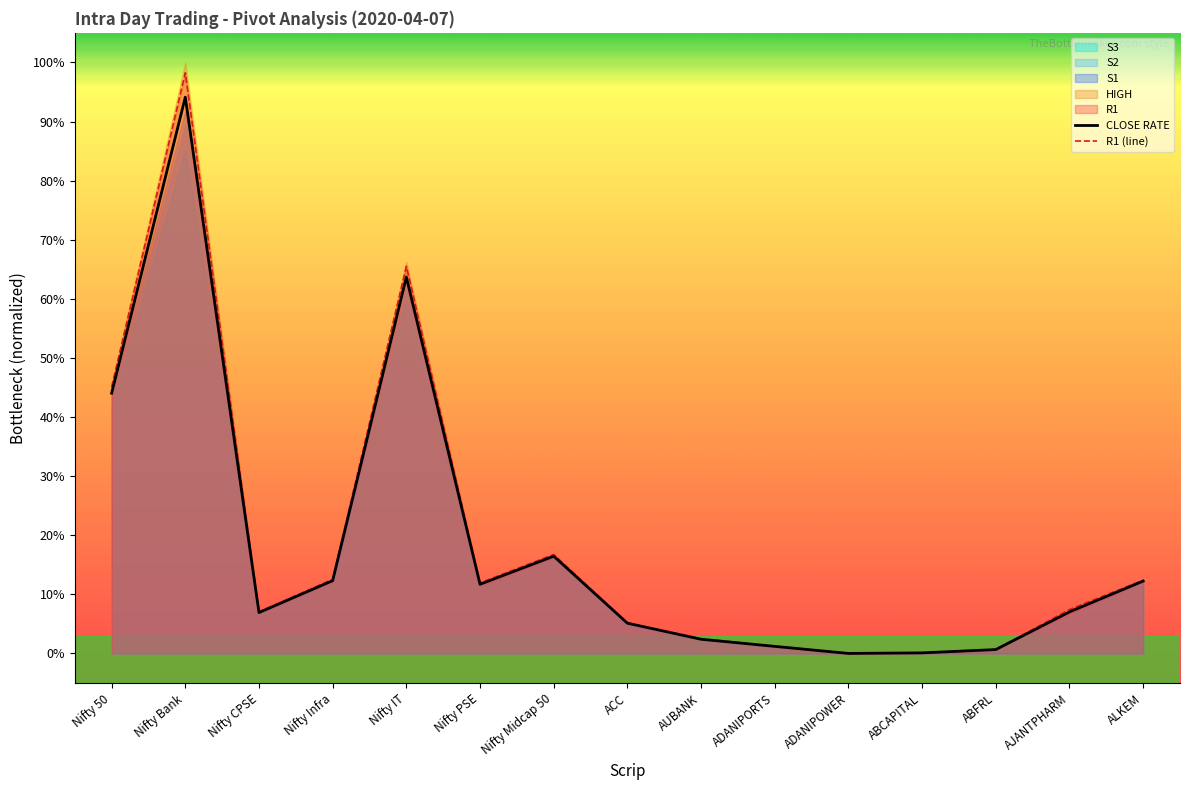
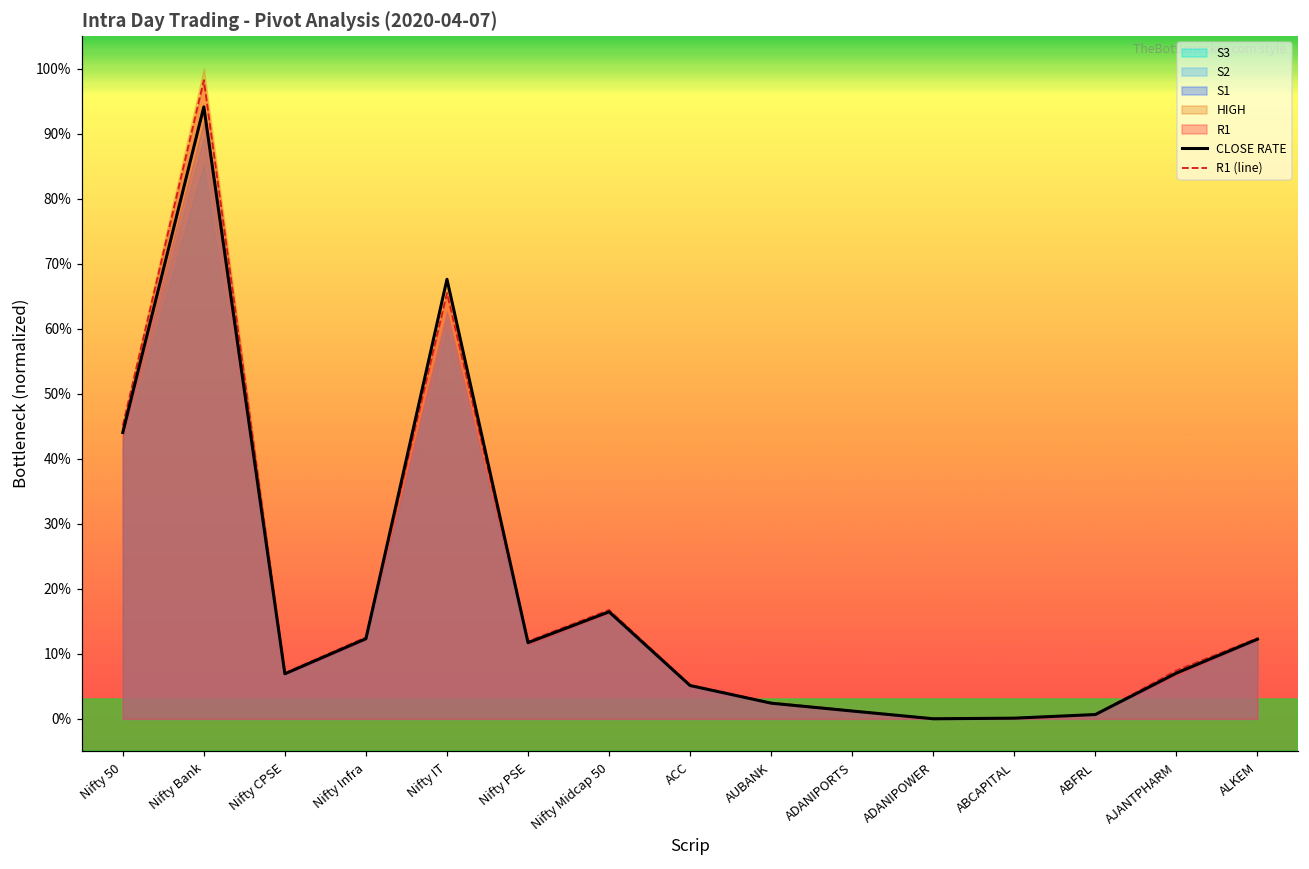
CLOSE RATE, Nifty IT: 64% -> 68%
